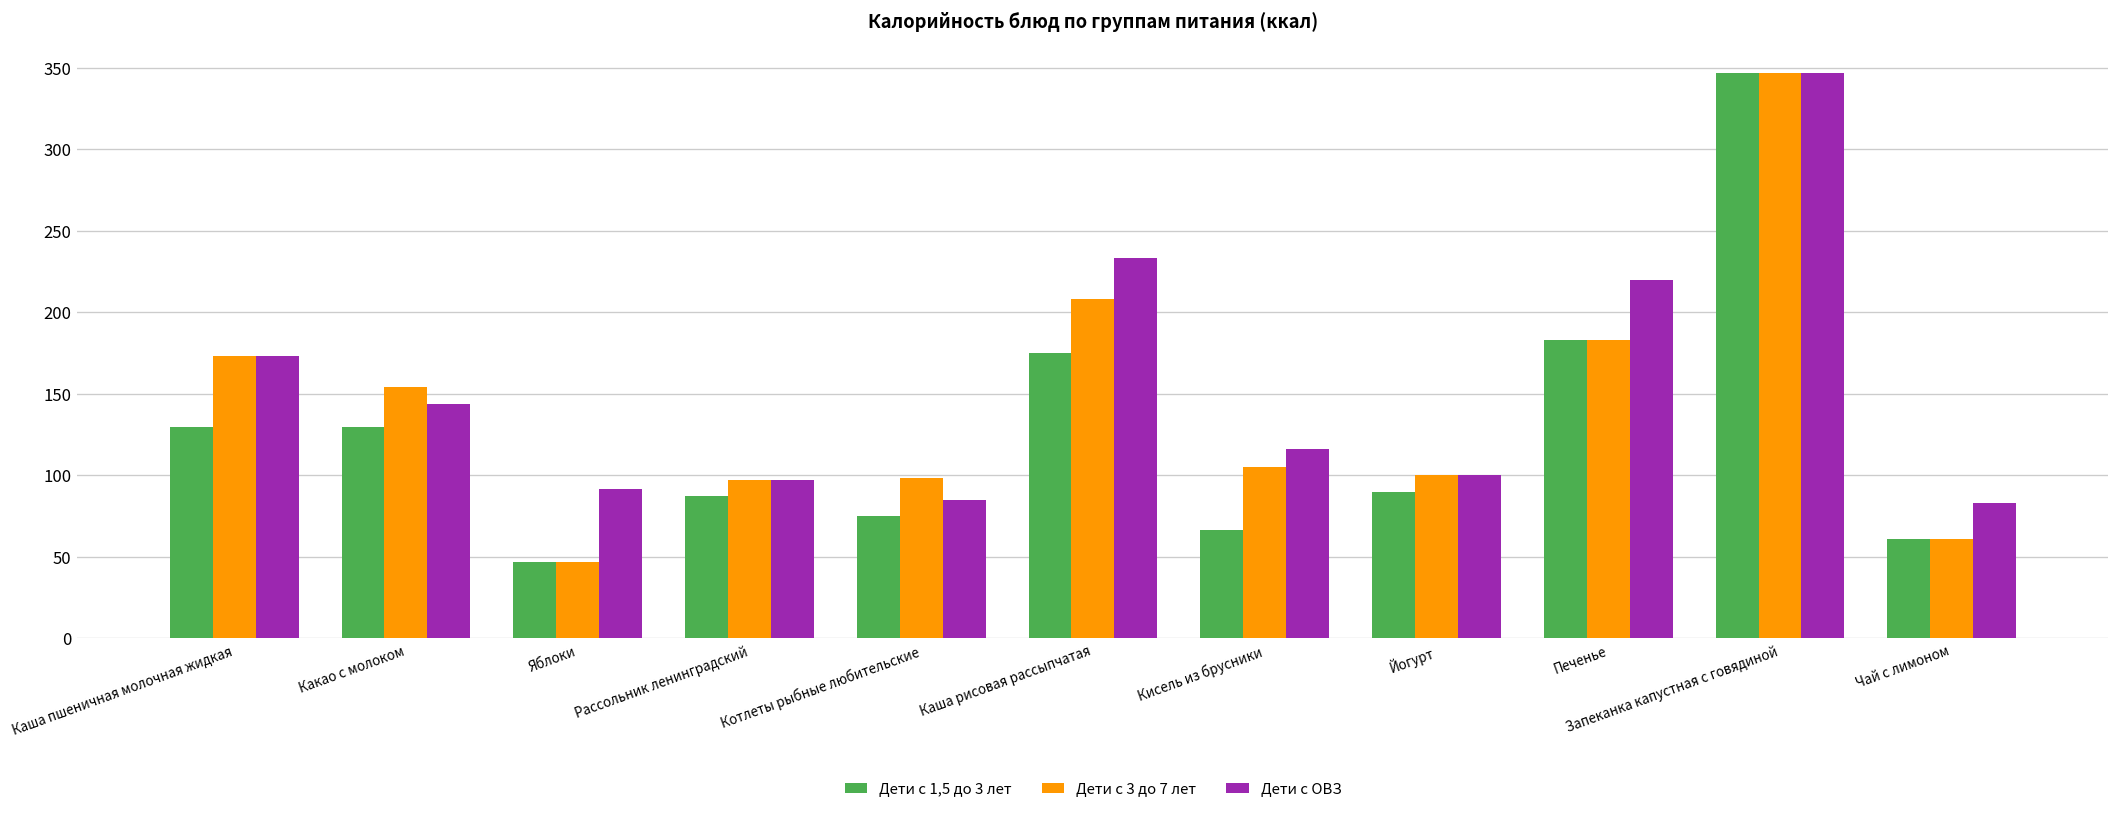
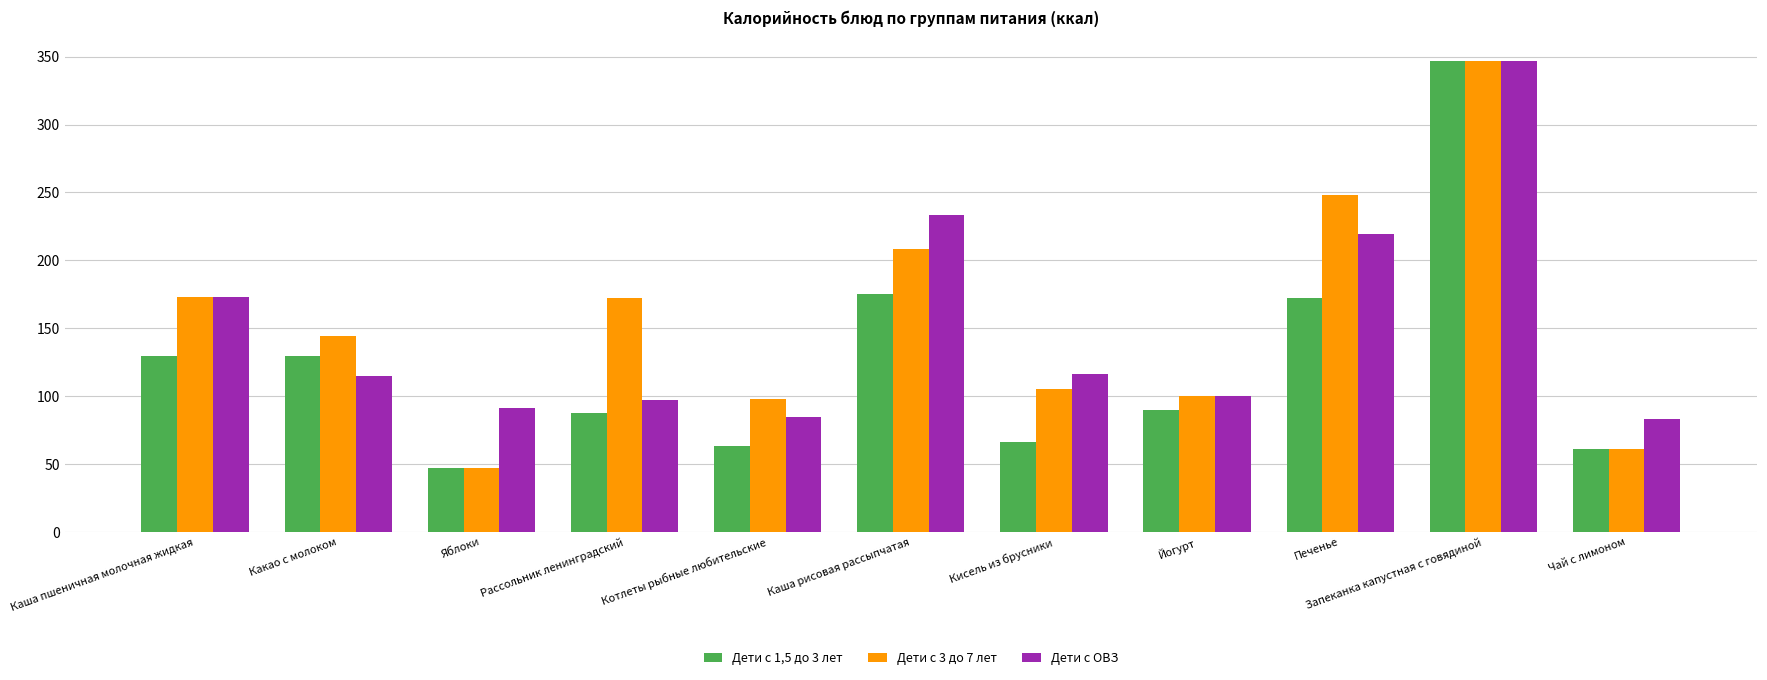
Дети с 3 до 7 лет, Какао с молоком: 154 -> 144
Дети с ОВЗ, Какао с молоком: 144 -> 115
Дети с 3 до 7 лет, Рассольник ленинградский: 97 -> 172
Дети с 1,5 до 3 лет, Котлеты рыбные любительские: 75 -> 64
Дети с 1,5 до 3 лет, Печенье: 183 -> 172
Дети с 3 до 7 лет, Печенье: 183 -> 248
